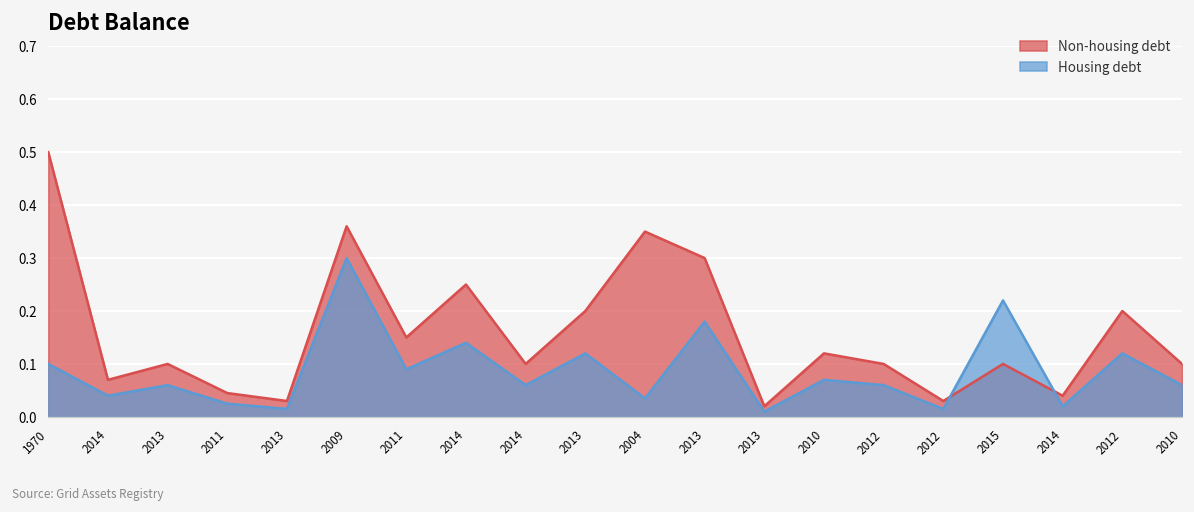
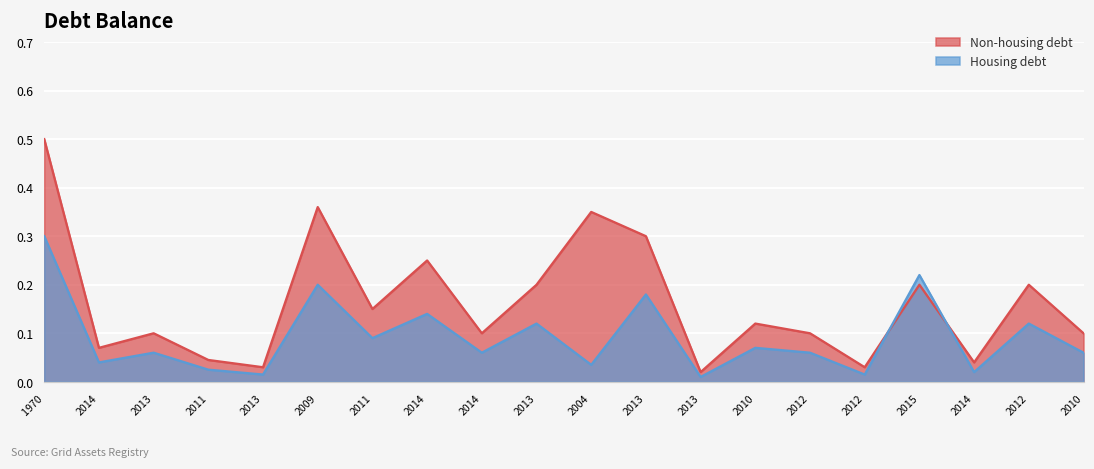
Housing debt, 1970: 0.1 -> 0.3
Housing debt, 2009: 0.3 -> 0.2
Non-housing debt, 2015: 0.1 -> 0.2
